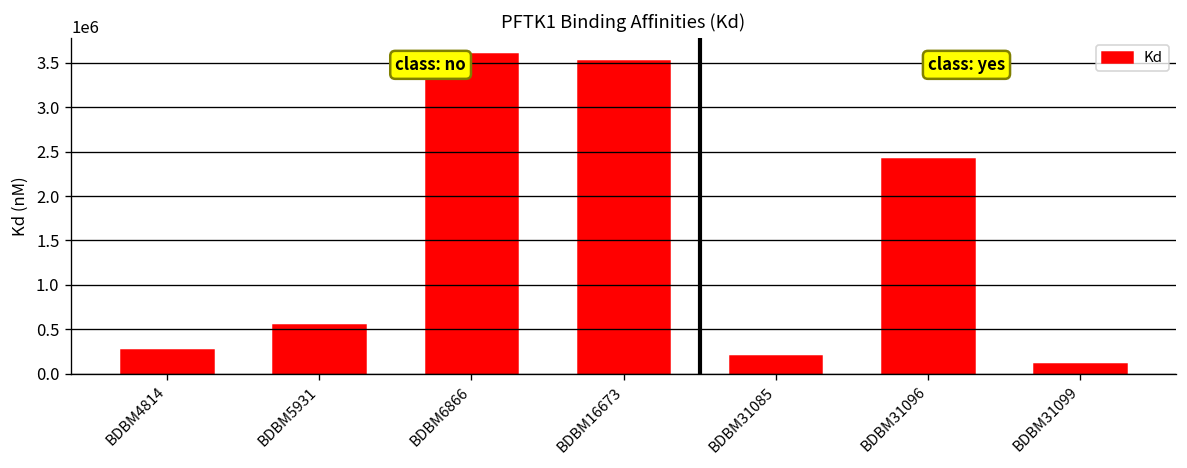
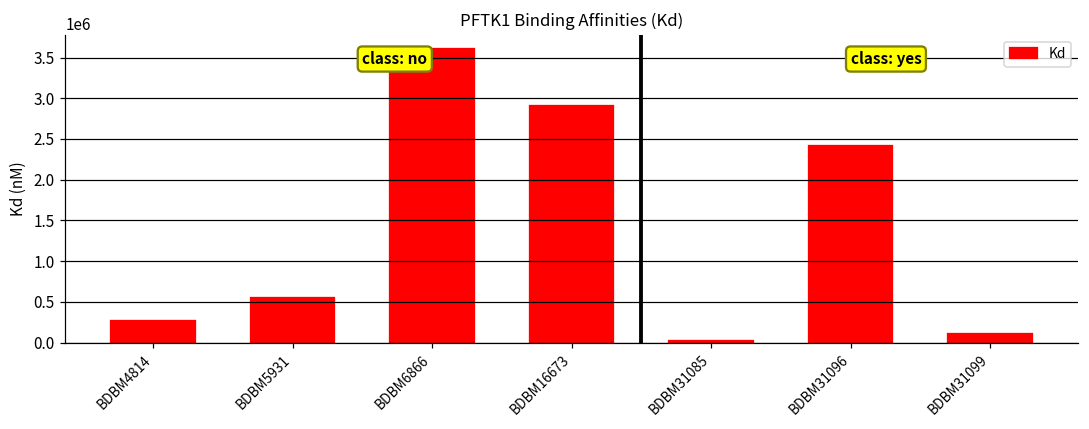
BDBM16673: 3500000 -> 2900000
BDBM31085: 200000 -> 0
